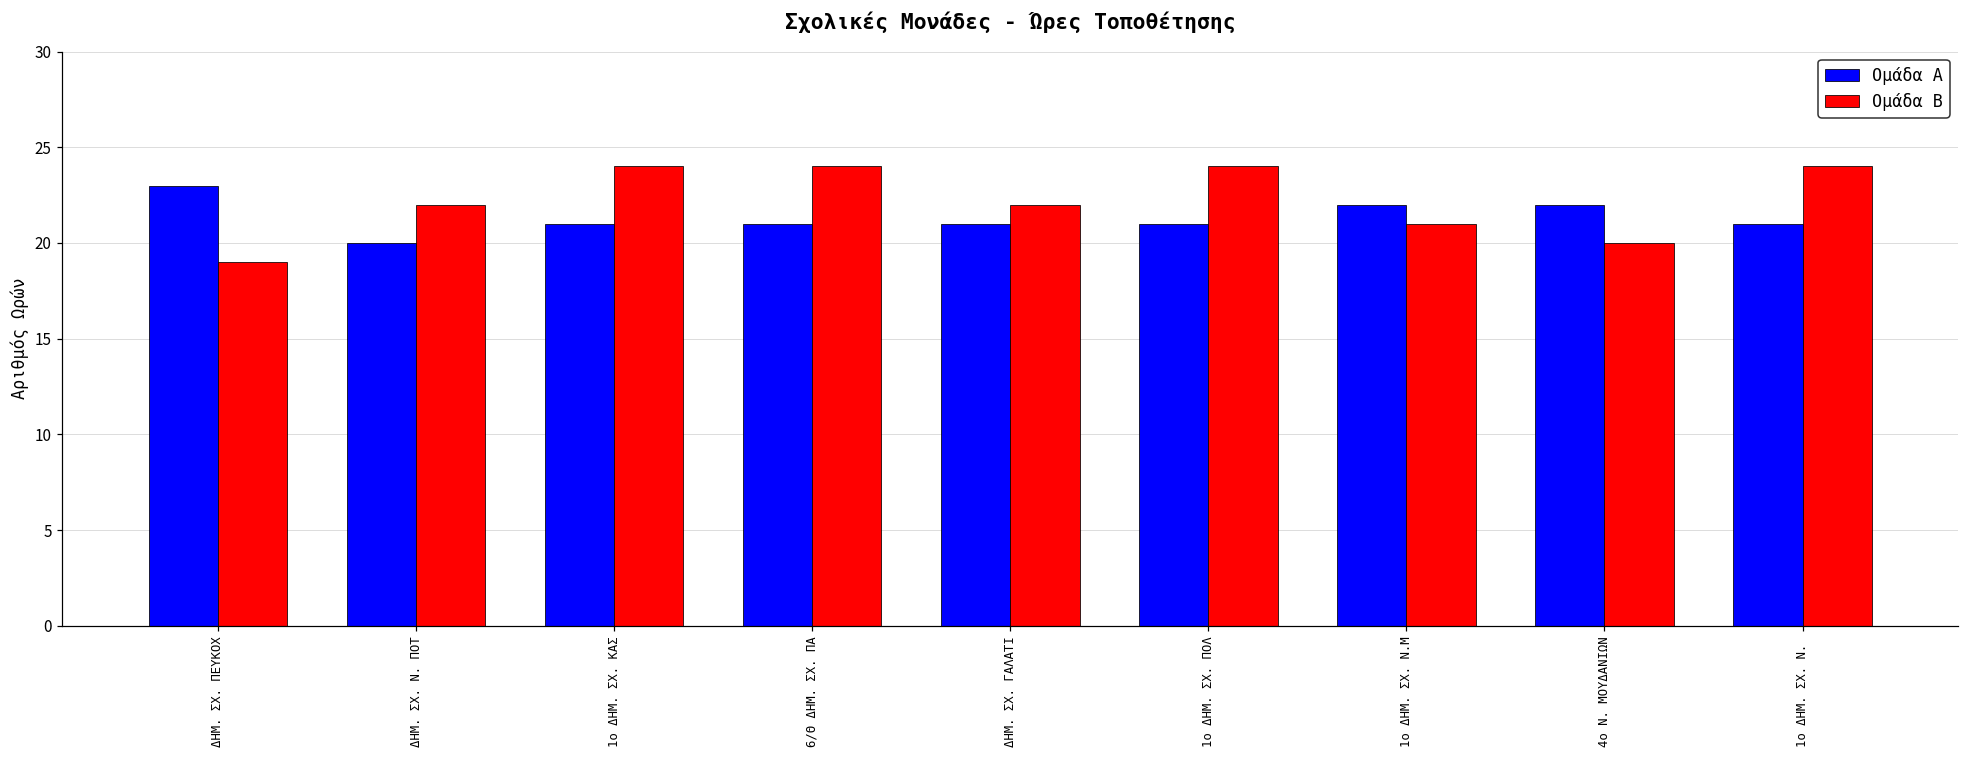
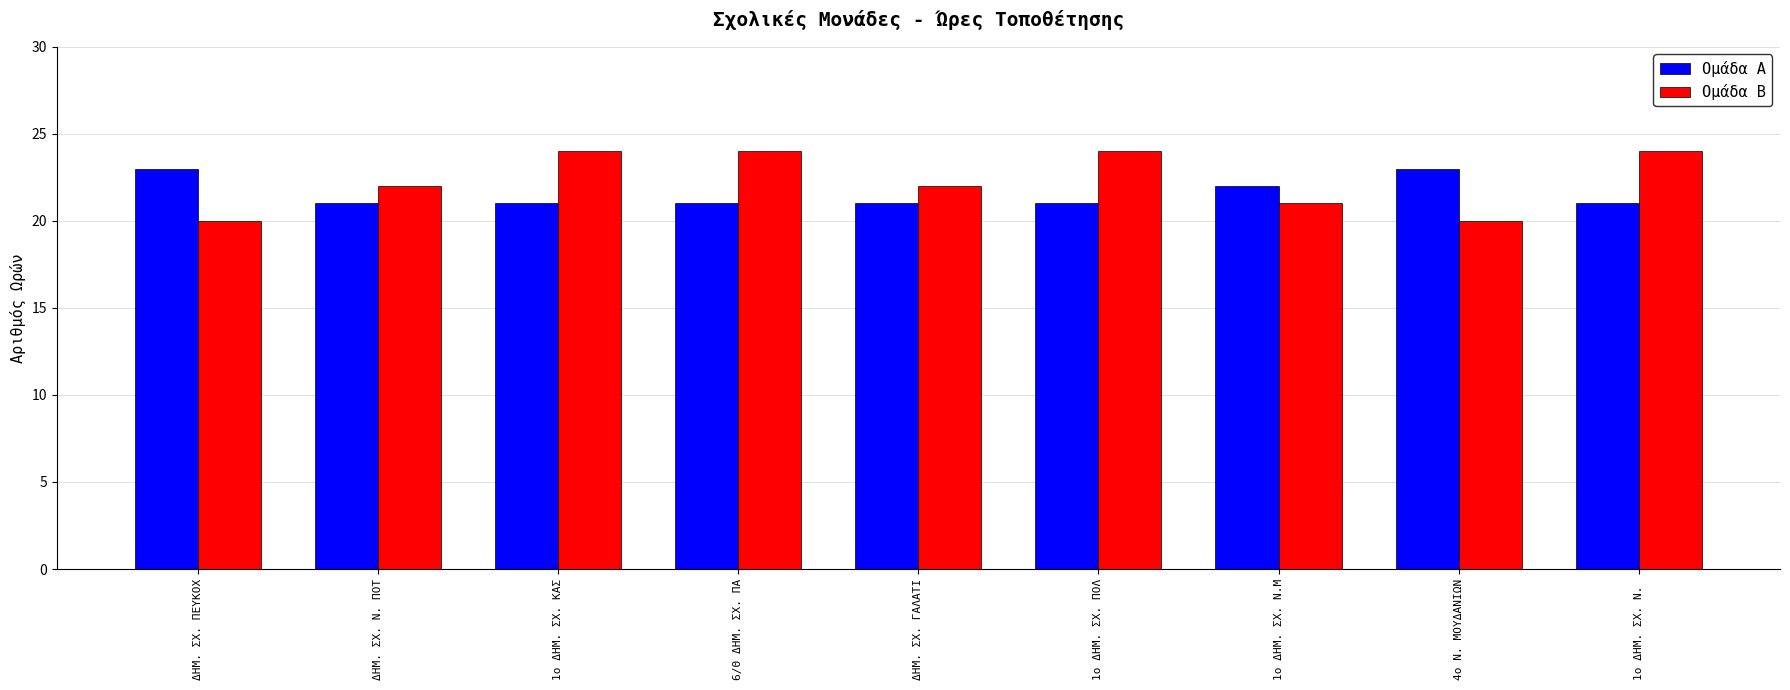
Ομάδα Β, ΔΗΜ. ΣΧ. ΠΕΥΚΟΧ: 19 -> 20
Ομάδα Α, ΔΗΜ. ΣΧ. Ν. ΠΟΤ: 20 -> 21
Ομάδα Α, 4ο Ν. ΜΟΥΔΑΝΙΩΝ: 22 -> 23
